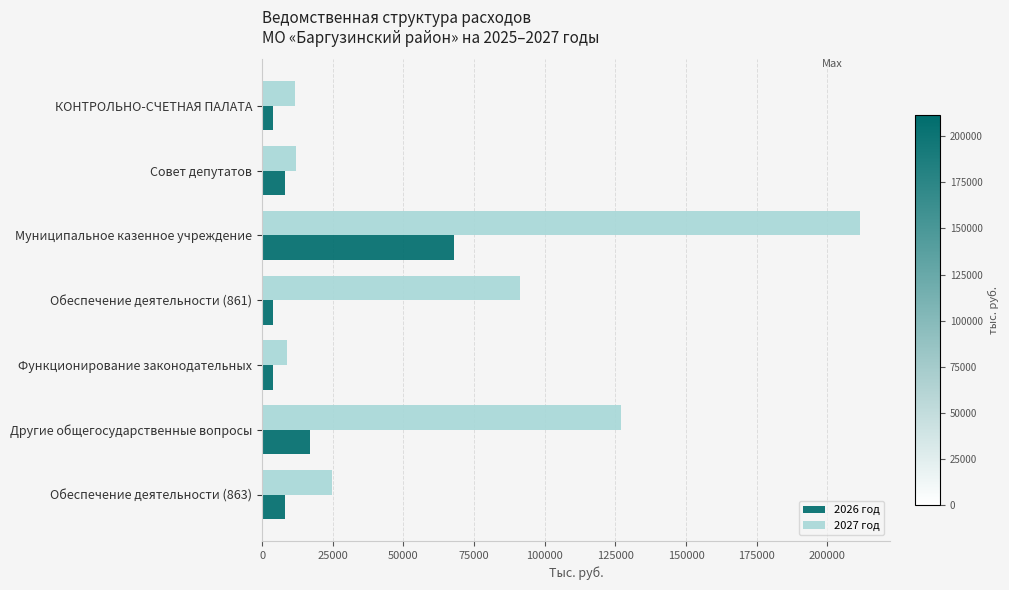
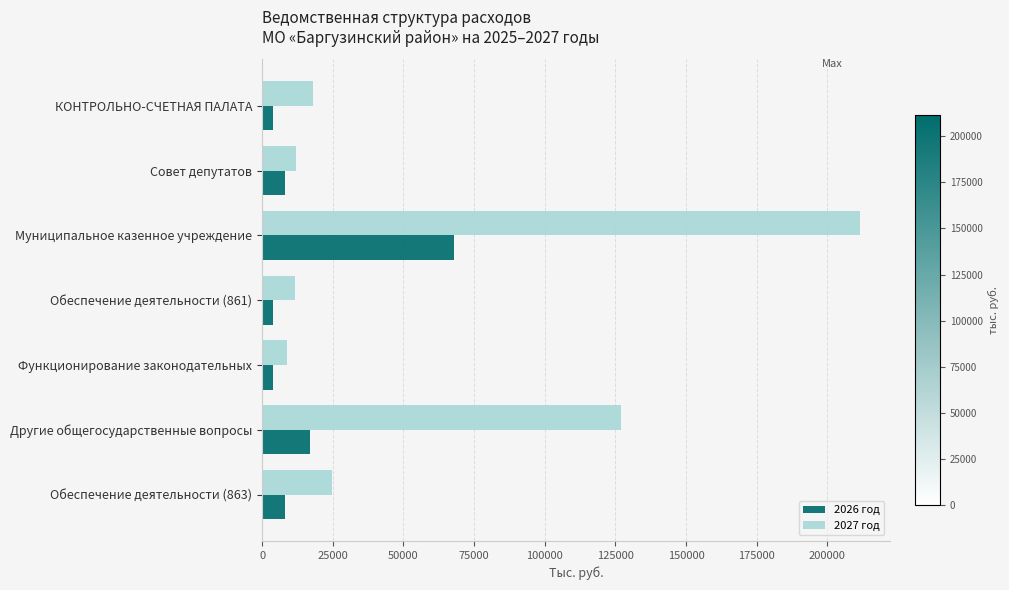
2027 год, КОНТРОЛЬНО-СЧЕТНАЯ ПАЛАТА: 12000 -> 18000
2027 год, Обеспечение деятельности (861): 91000 -> 12000
